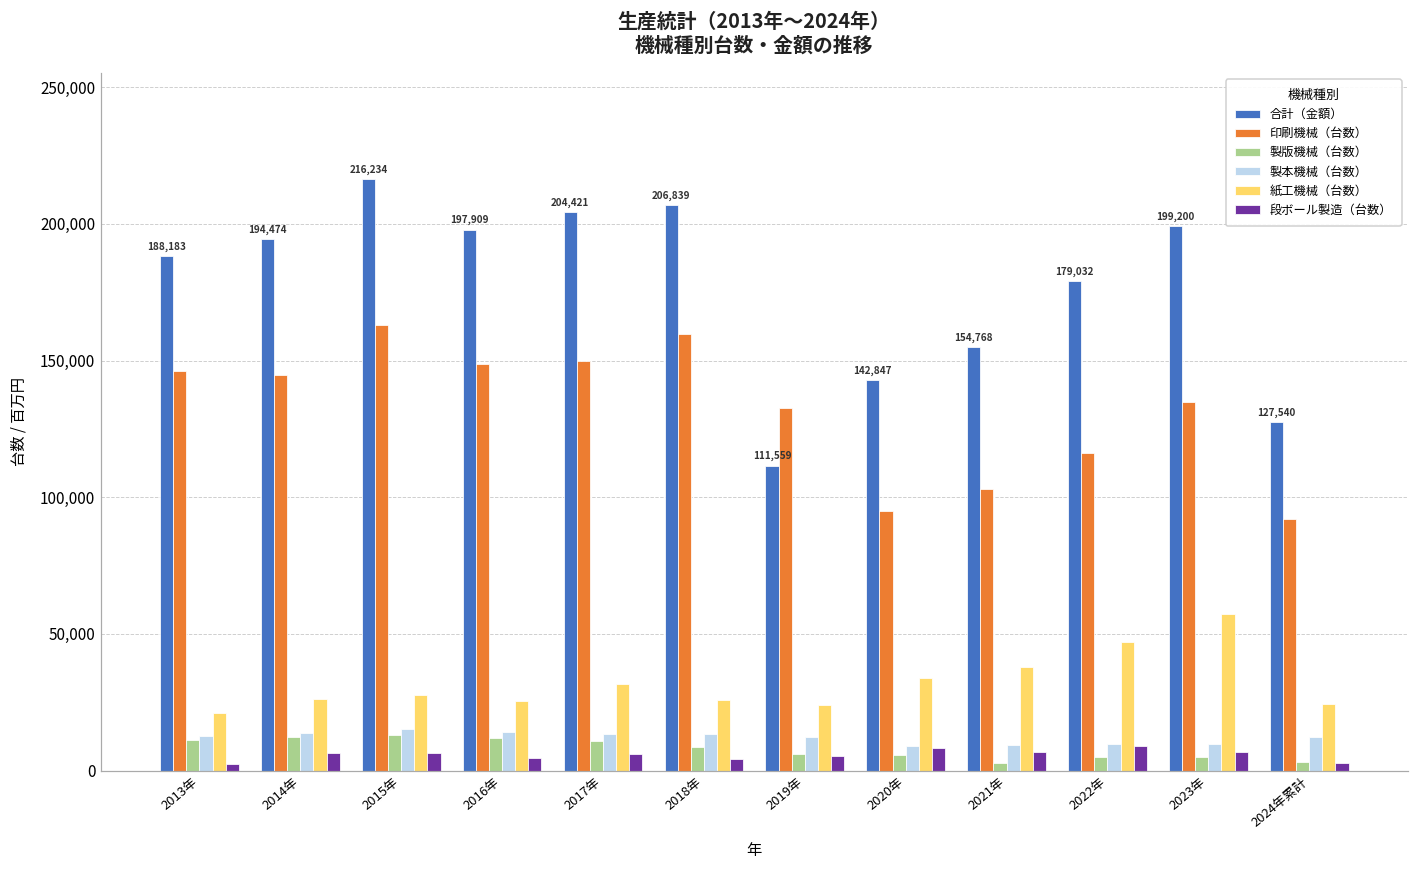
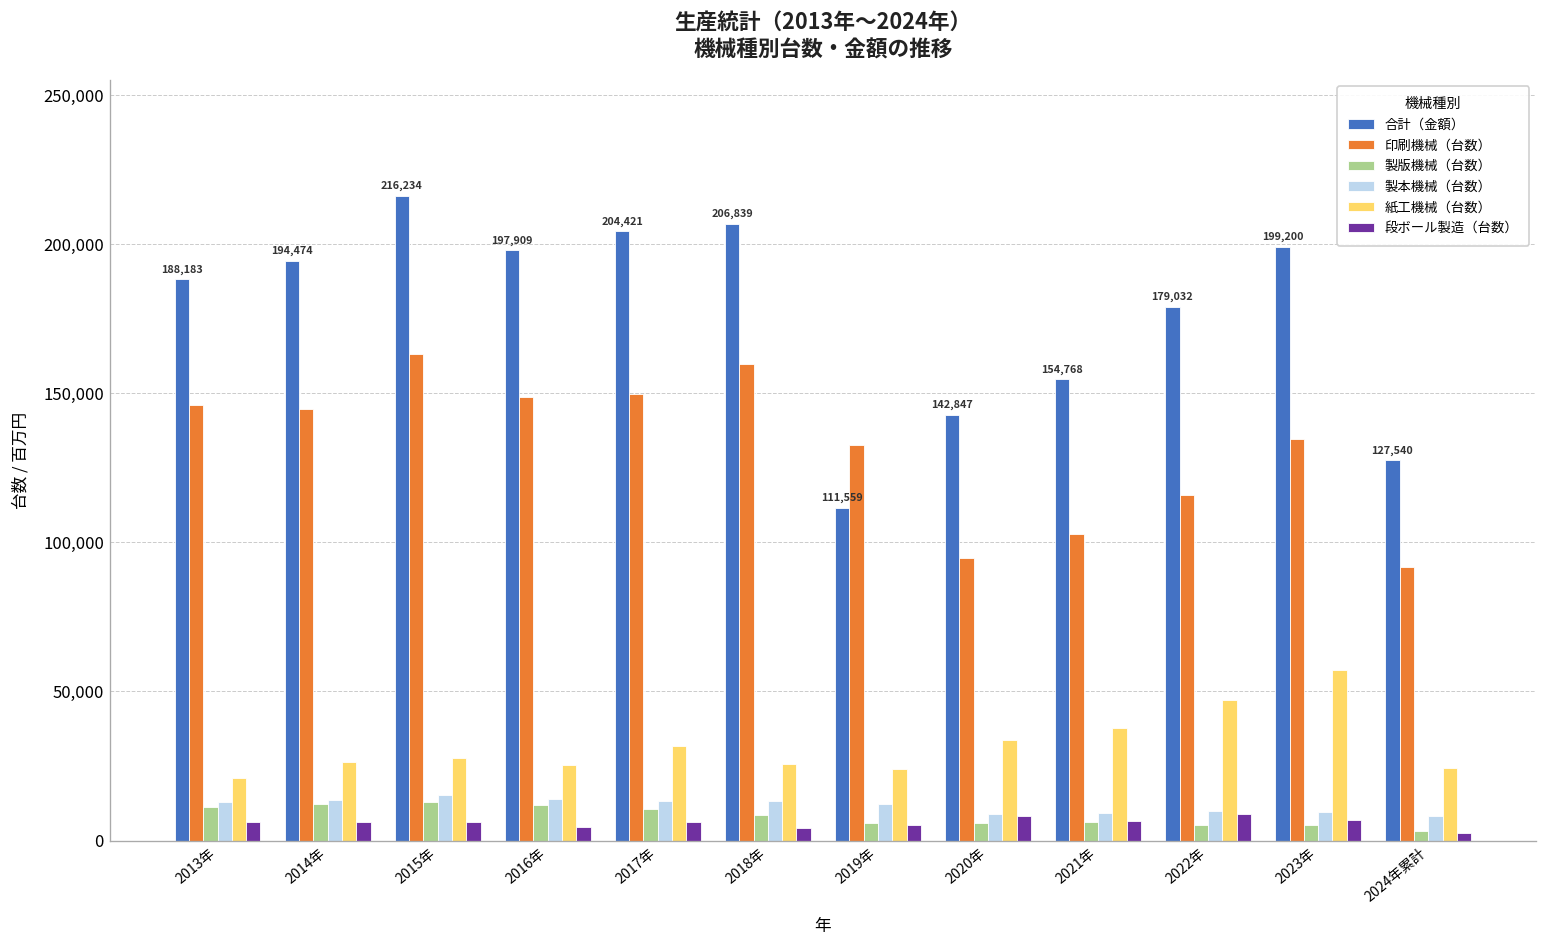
段ボール製造（台数）, 2013年: 3,000 -> 6,000
製版機械（台数）, 2021年: 3,000 -> 6,000
製本機械（台数）, 2024年累計: 12,000 -> 8,000
